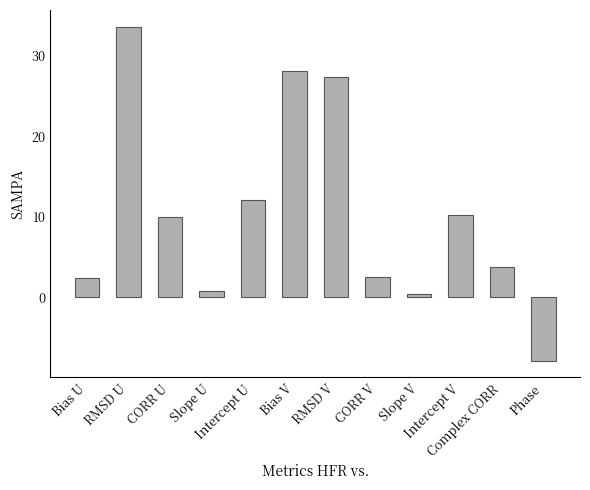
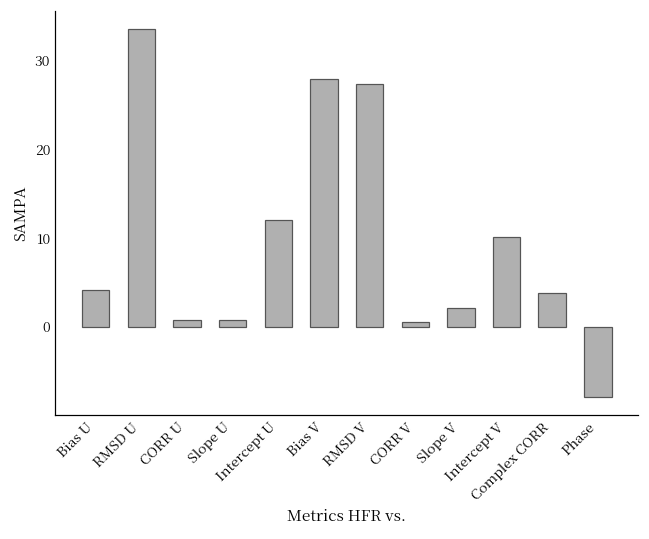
Bias U: 2 -> 4
CORR U: 10 -> 1
CORR V: 3 -> 1
Slope V: 0 -> 2
